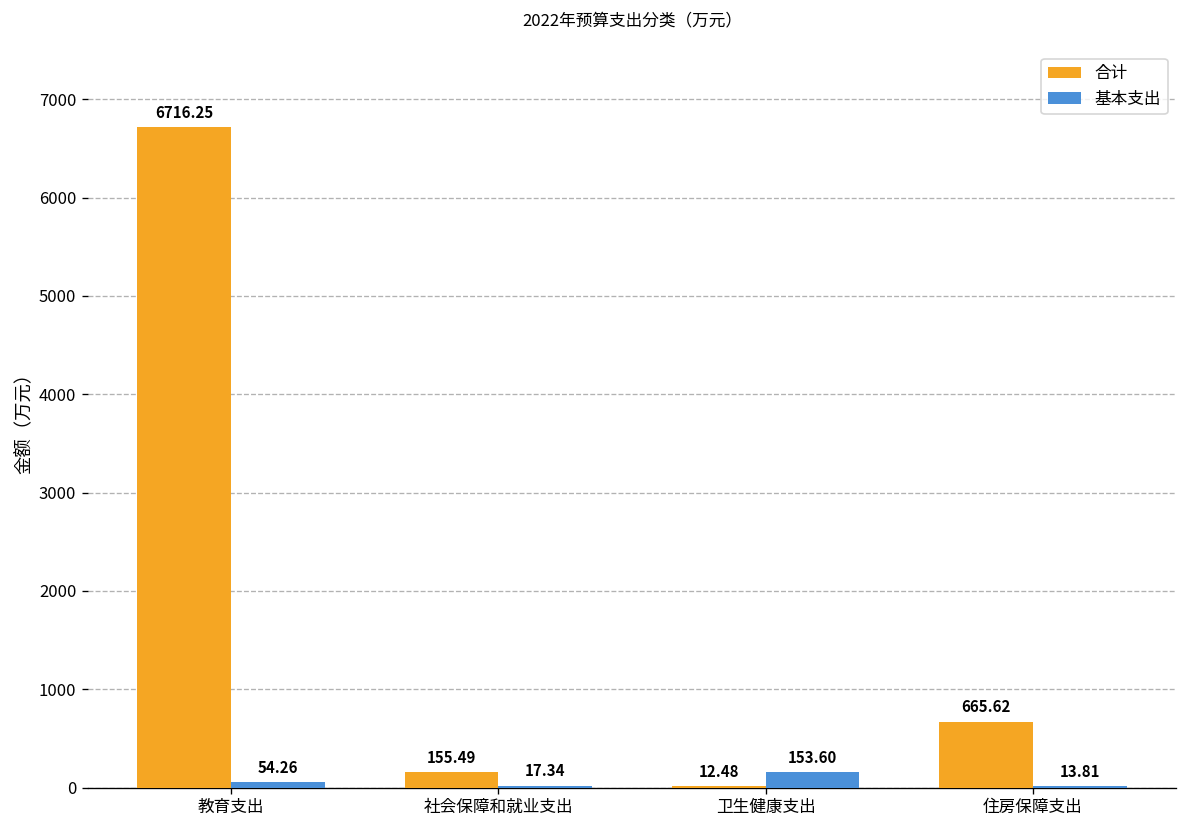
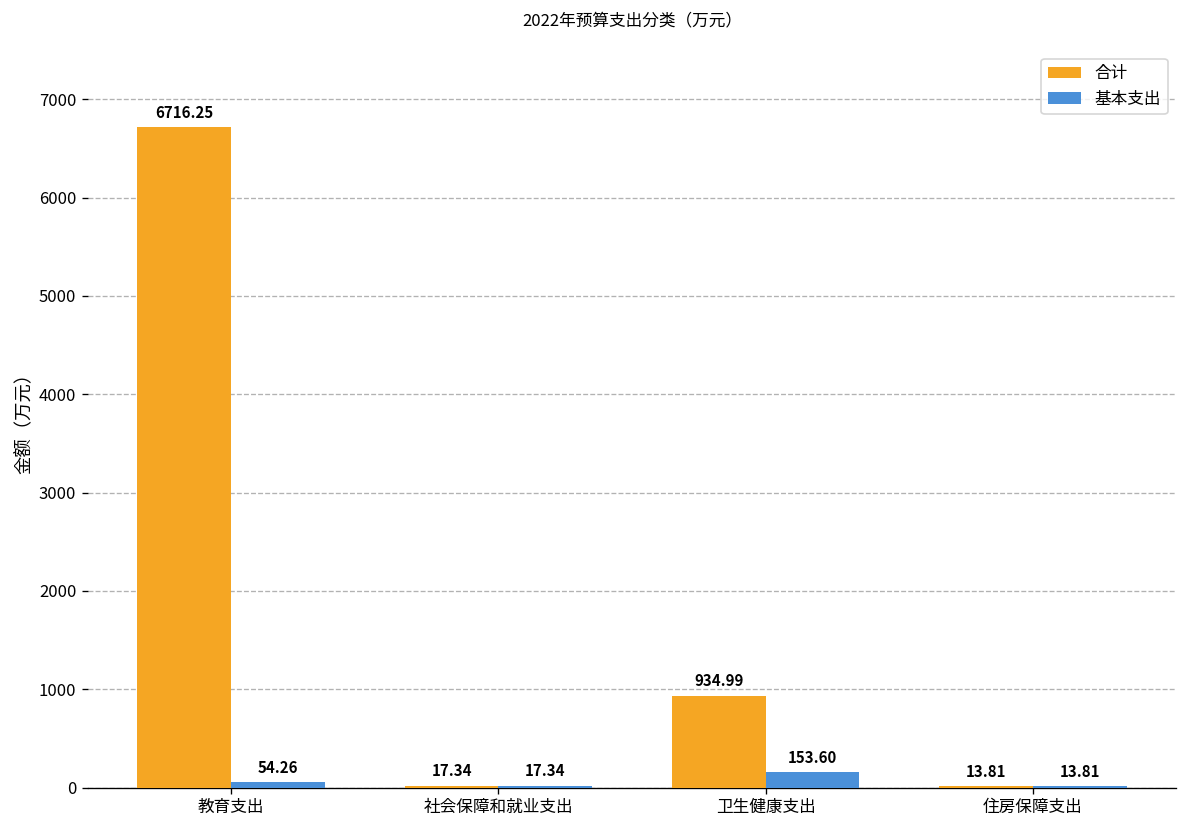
合计, 社会保障和就业支出: 155.49 -> 17.34
合计, 卫生健康支出: 12.48 -> 934.99
合计, 住房保障支出: 665.62 -> 13.81
